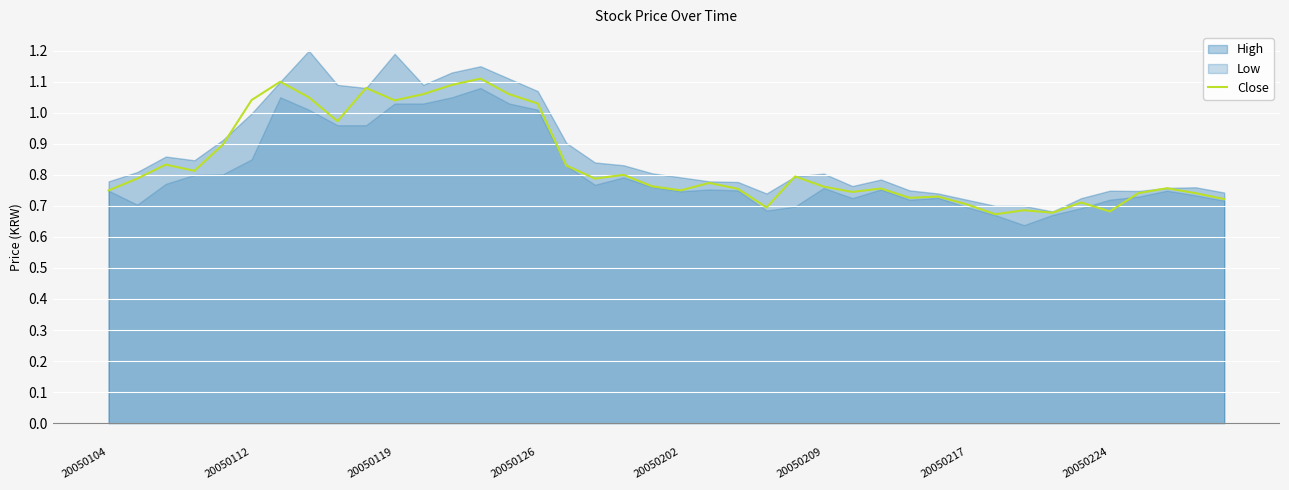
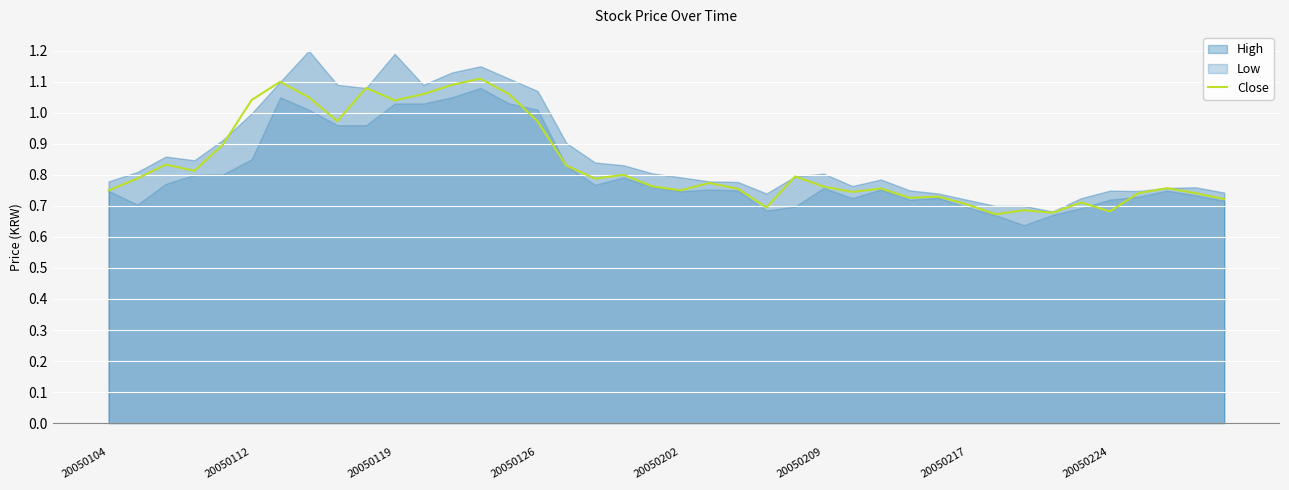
Close, 20050126: 1.03 -> 0.97
